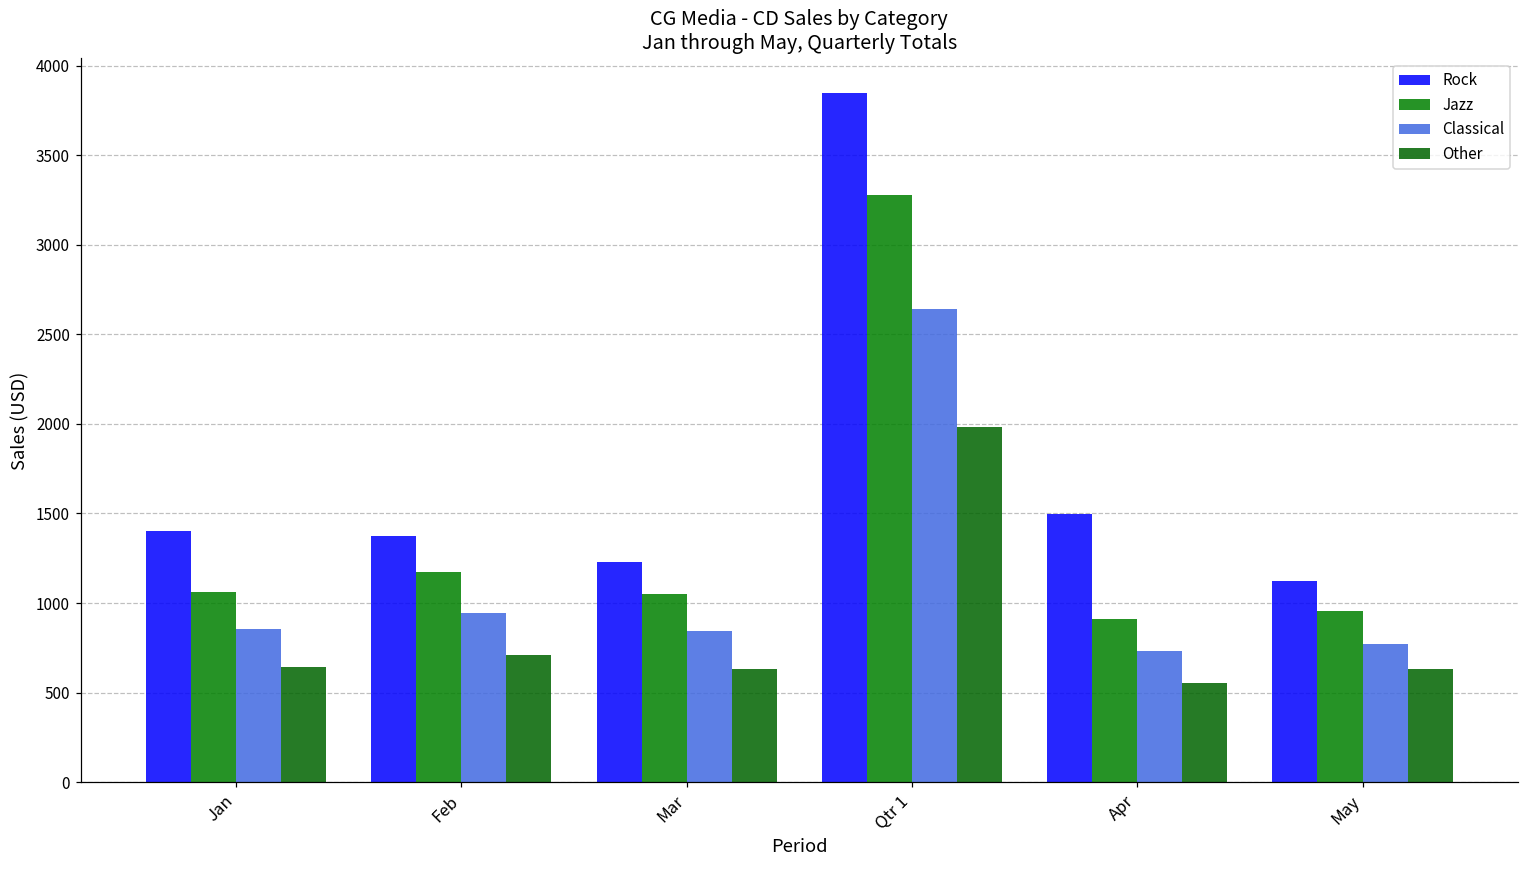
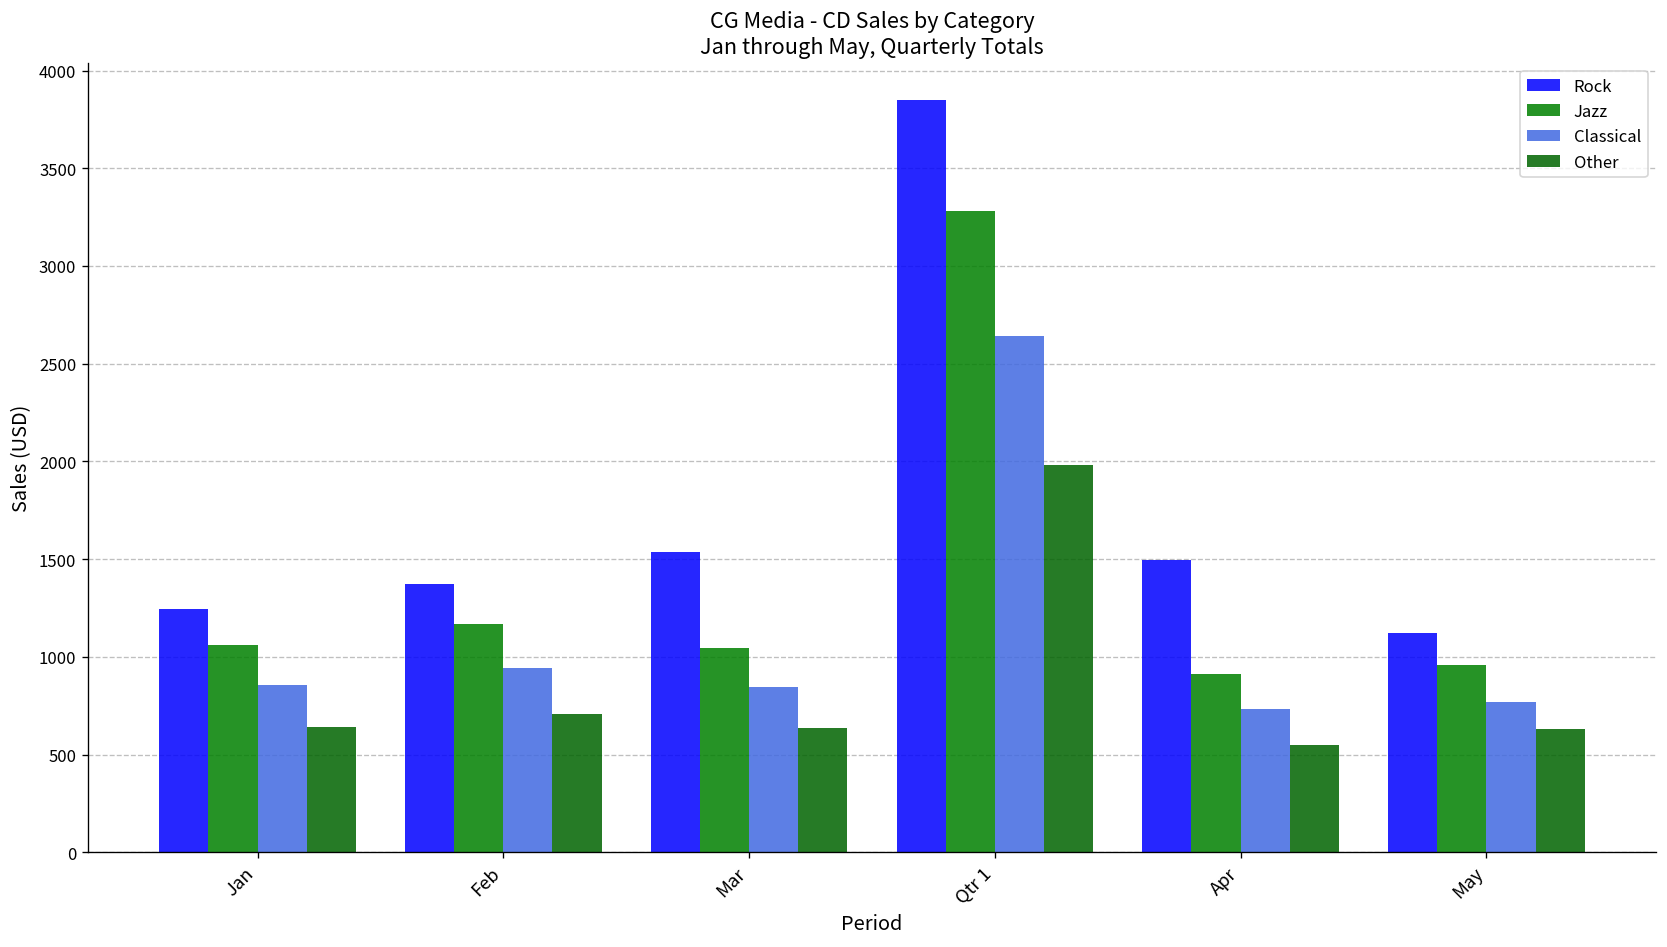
Rock, Jan: 1400 -> 1250
Rock, Mar: 1230 -> 1540
